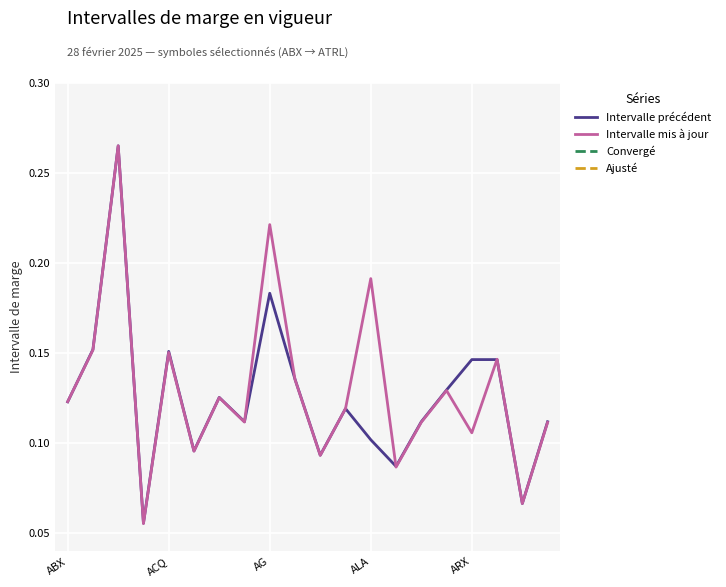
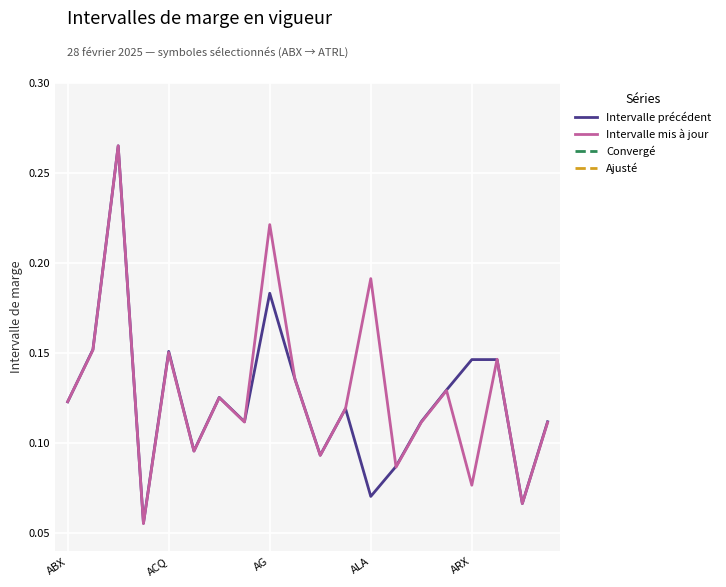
Intervalle précédent, ALA: 0.102 -> 0.071
Intervalle mis à jour, ARX: 0.106 -> 0.077
